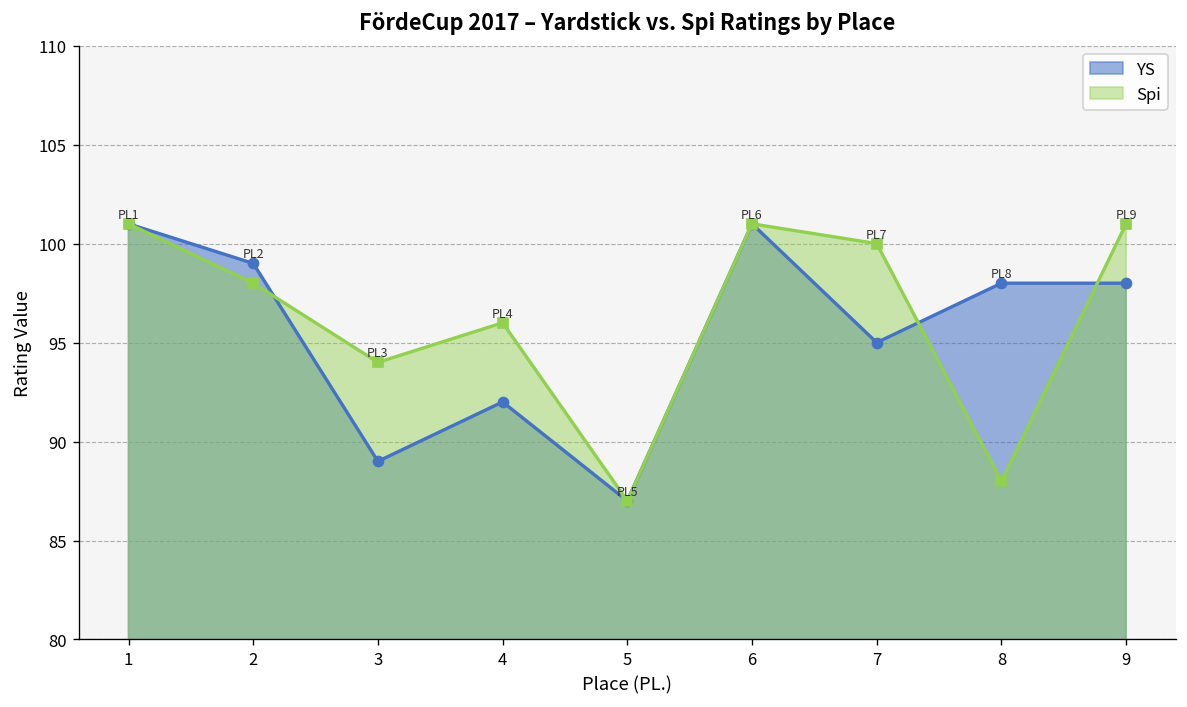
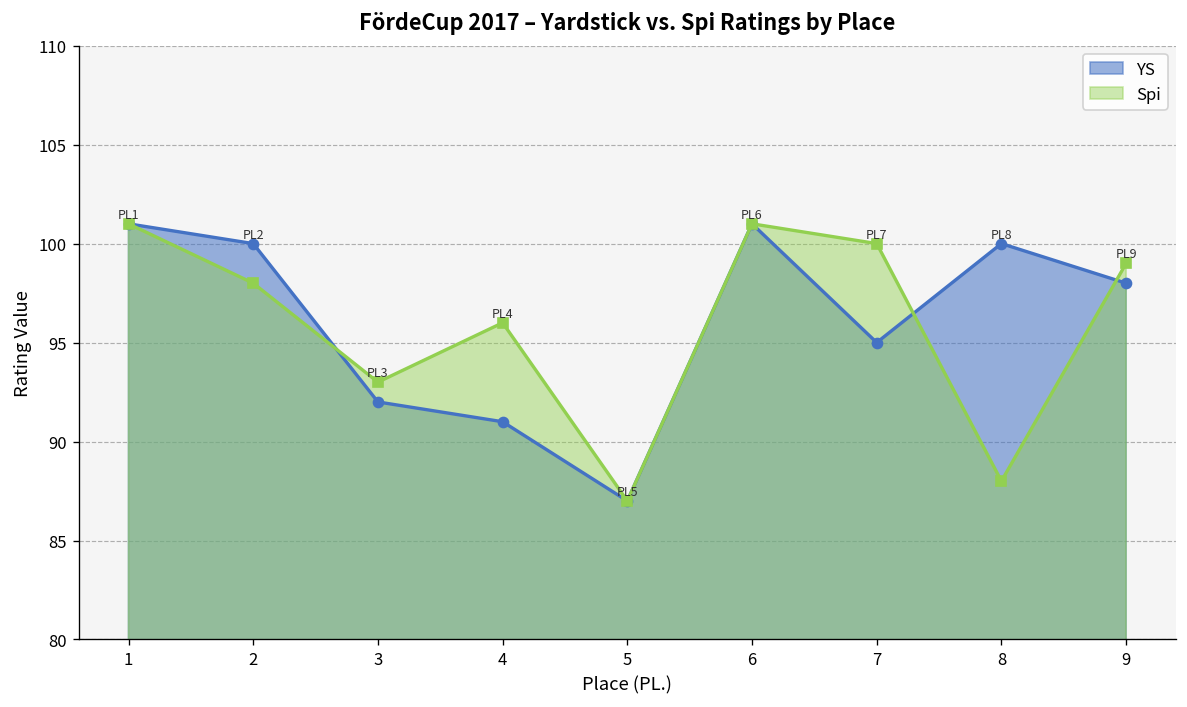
YS, 2: 99 -> 100
YS, 3: 89 -> 92
Spi, 3: 94 -> 93
YS, 4: 92 -> 91
YS, 8: 98 -> 100
Spi, 9: 101 -> 99
